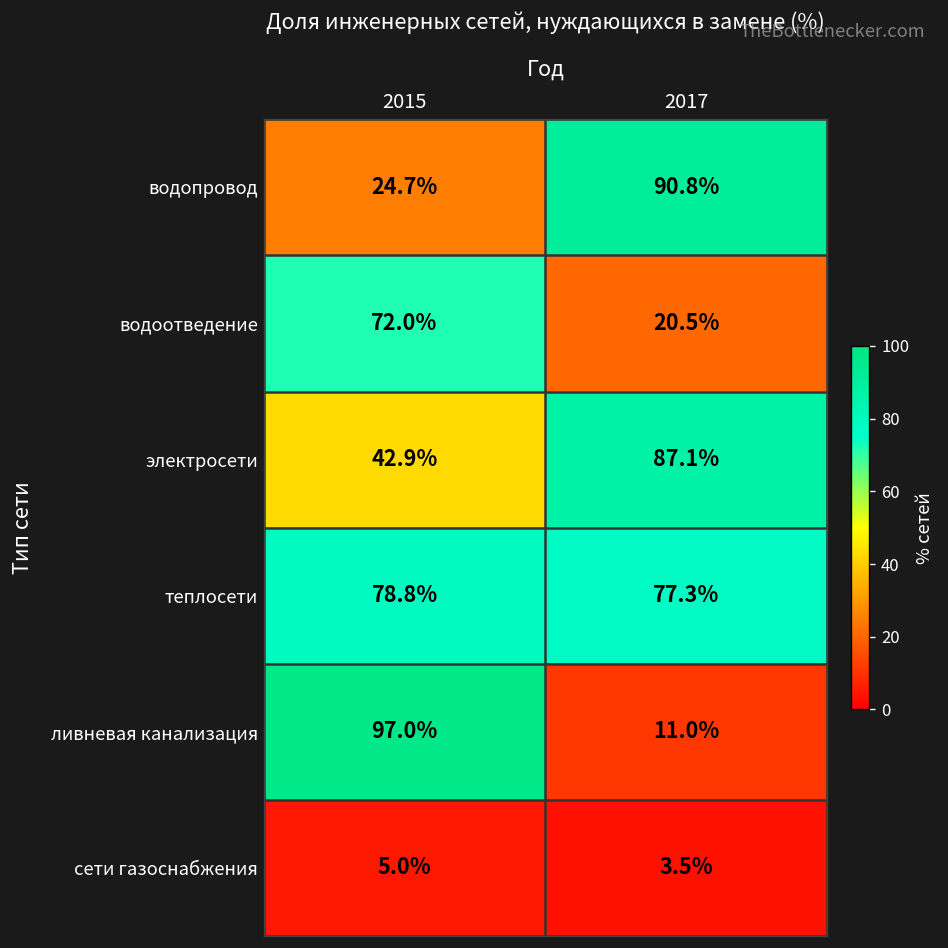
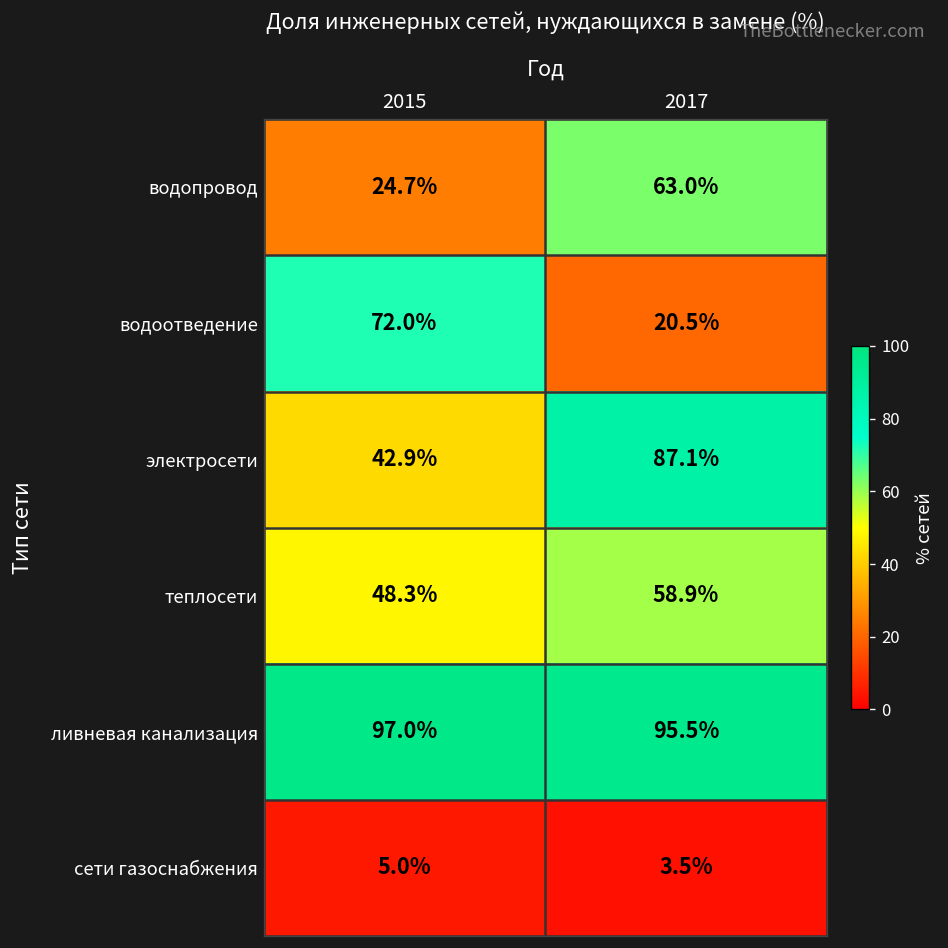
водопровод, 2017: 90.8% -> 63.0%
теплосети, 2015: 78.8% -> 48.3%
теплосети, 2017: 77.3% -> 58.9%
ливневая канализация, 2017: 11.0% -> 95.5%
